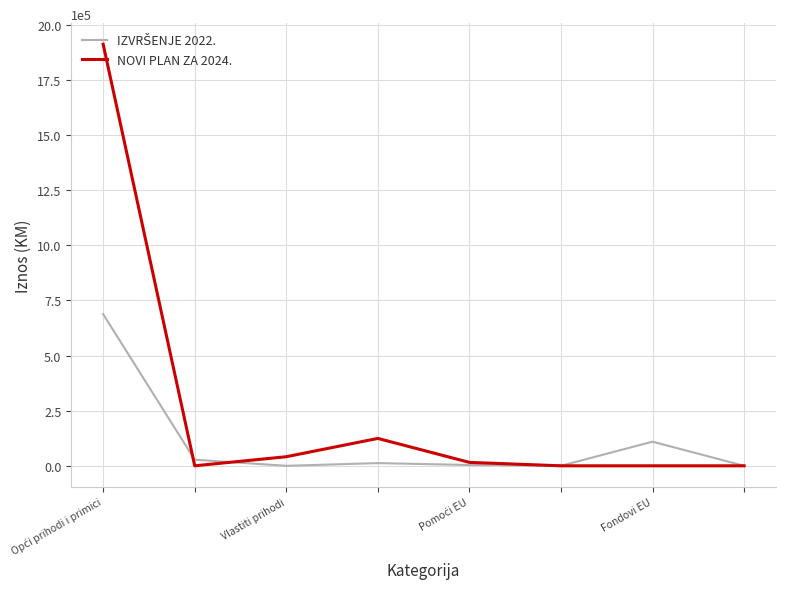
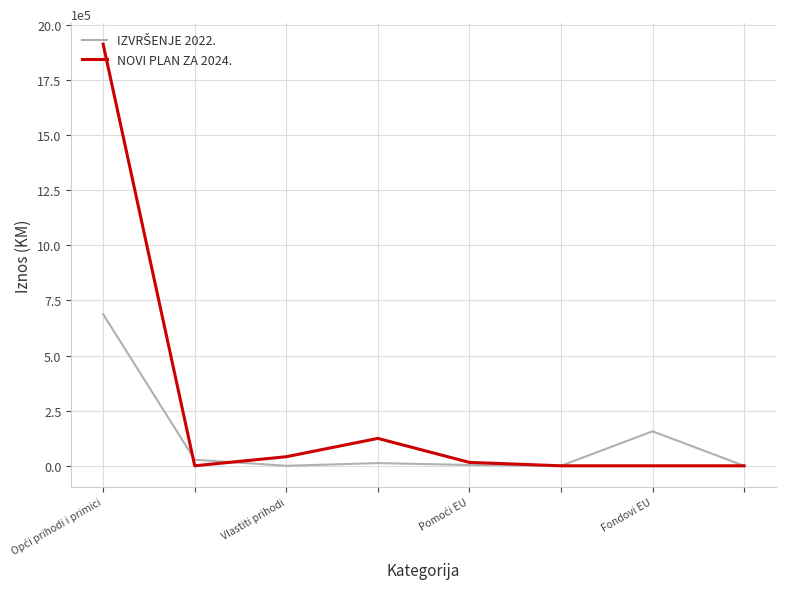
IZVRŠENJE 2022., Fondovi EU: 110000 -> 160000
